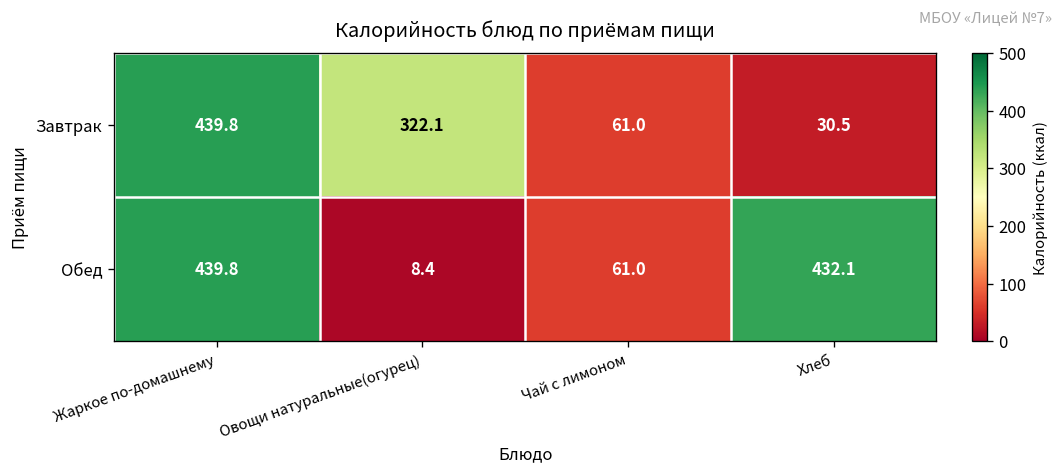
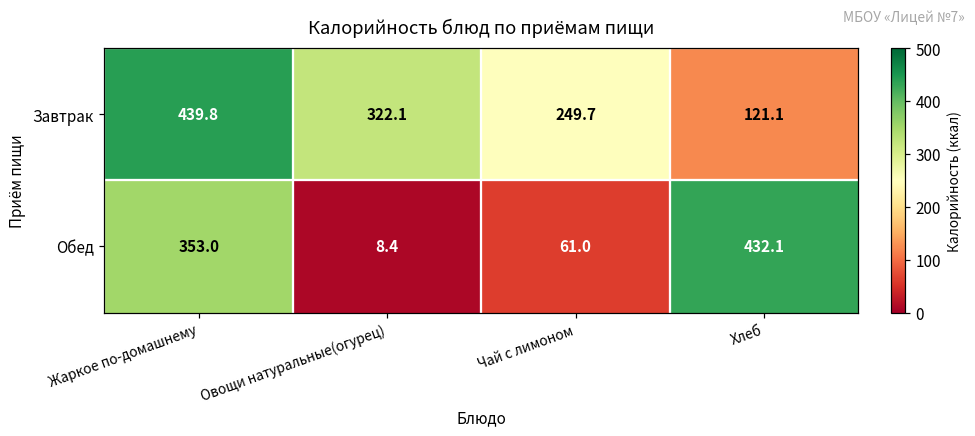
Завтрак, Чай с лимоном: 61.0 -> 249.7
Завтрак, Хлеб: 30.5 -> 121.1
Обед, Жаркое по-домашнему: 439.8 -> 353.0
